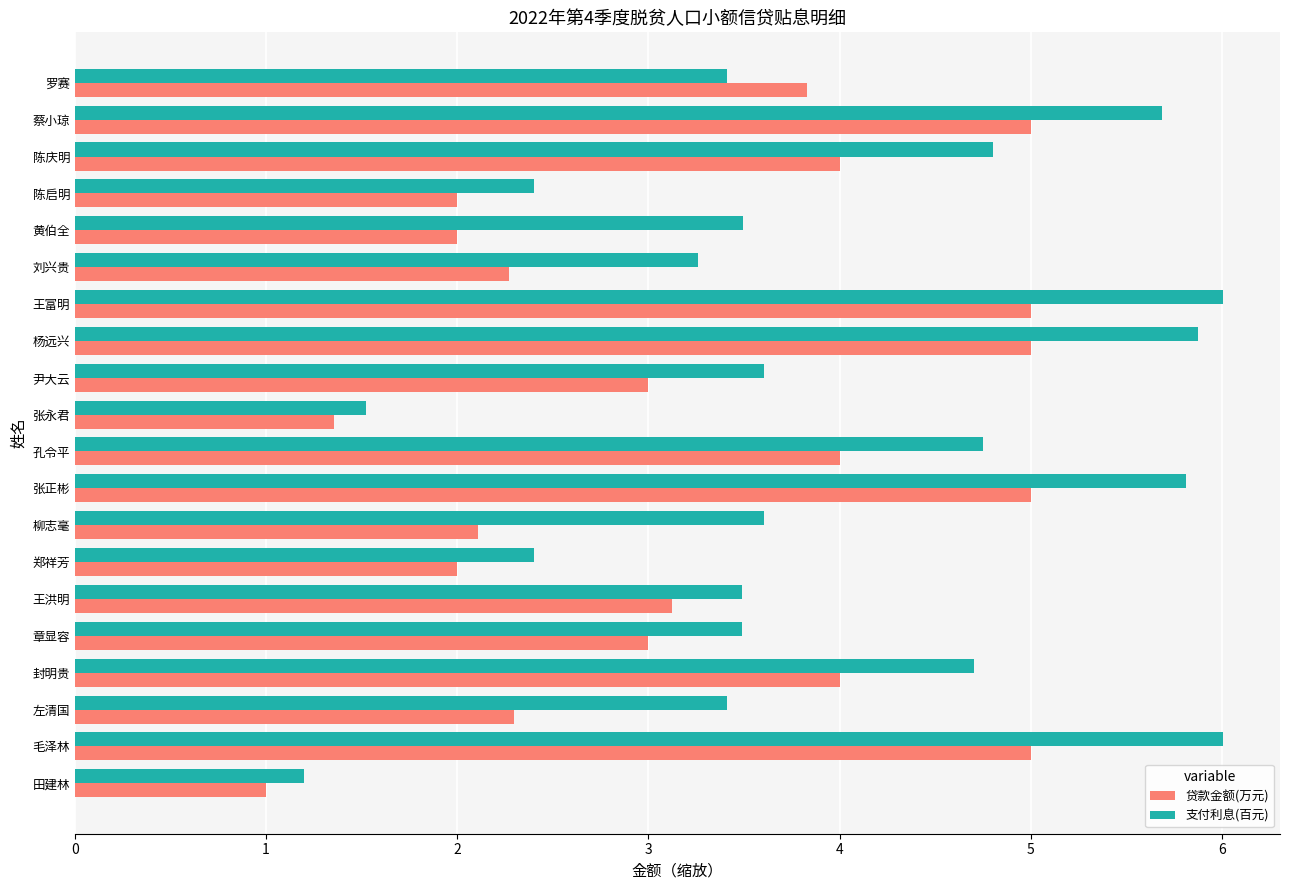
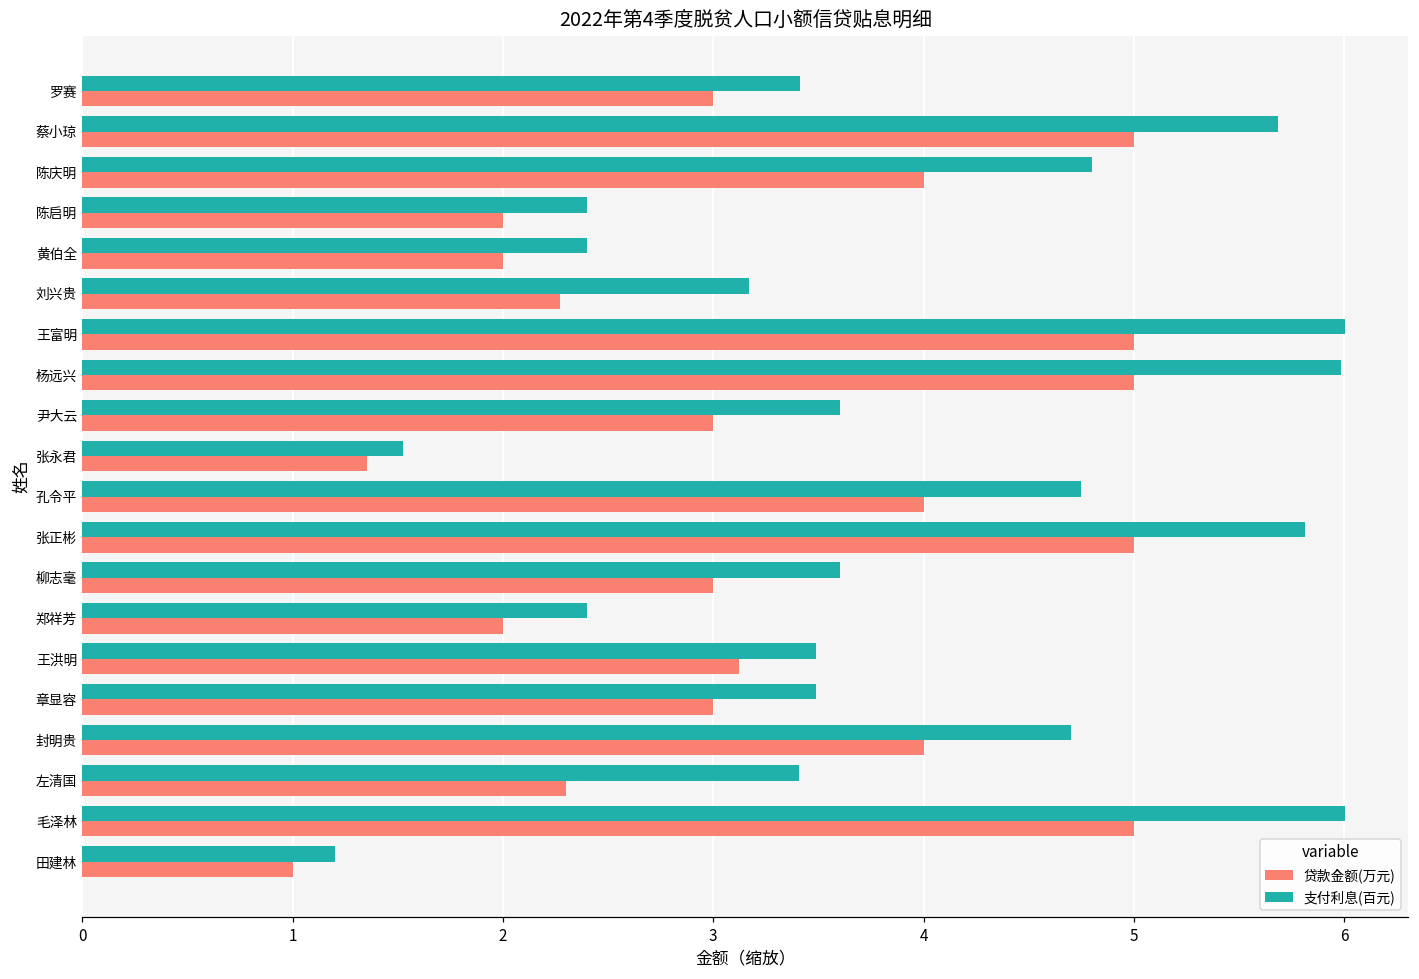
贷款金额(万元), 罗赛: 3.83 -> 3.00
支付利息(百元), 黄伯全: 3.50 -> 2.40
支付利息(百元), 刘兴贵: 3.26 -> 3.17
支付利息(百元), 杨远兴: 5.88 -> 5.99
贷款金额(万元), 柳志毫: 2.11 -> 3.00
